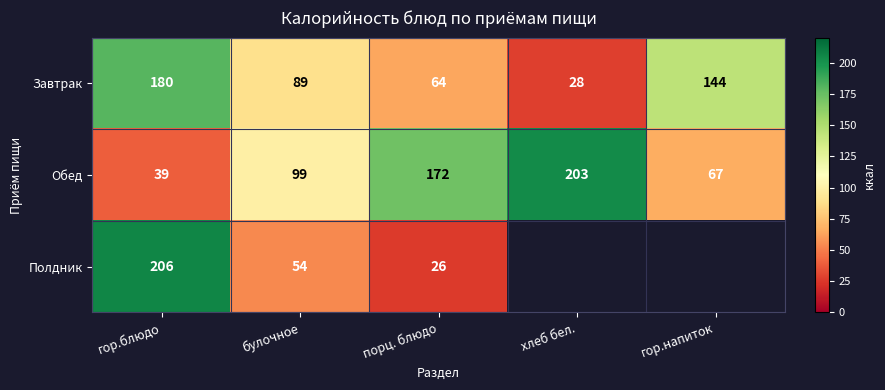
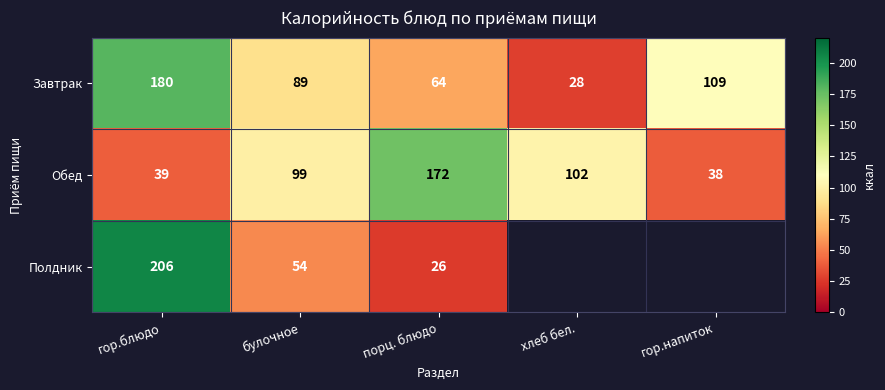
Завтрак, гор.напиток: 144 -> 109
Обед, хлеб бел.: 203 -> 102
Обед, гор.напиток: 67 -> 38
